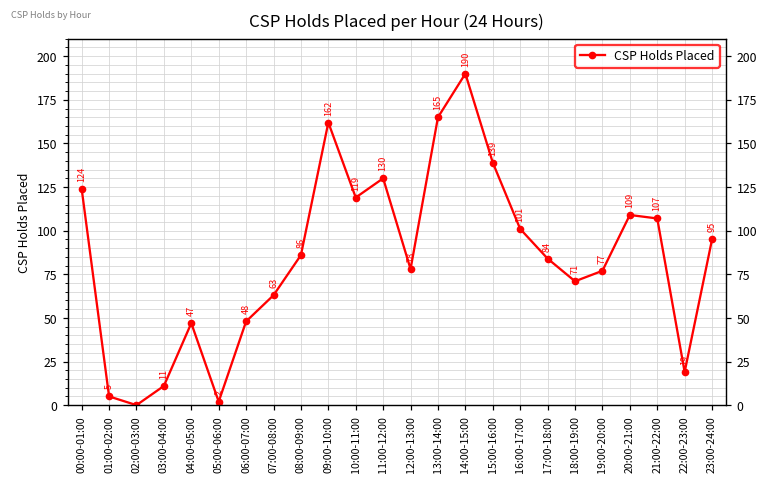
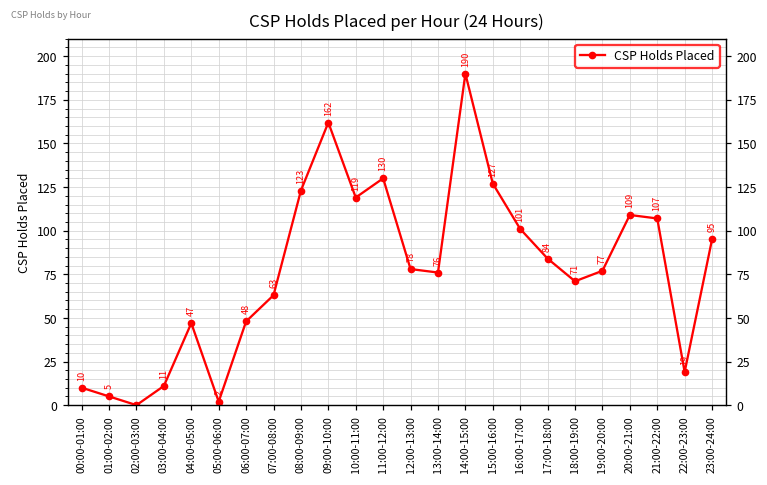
00:00-01:00: 124 -> 10
08:00-09:00: 86 -> 123
13:00-14:00: 165 -> 76
15:00-16:00: 139 -> 127
